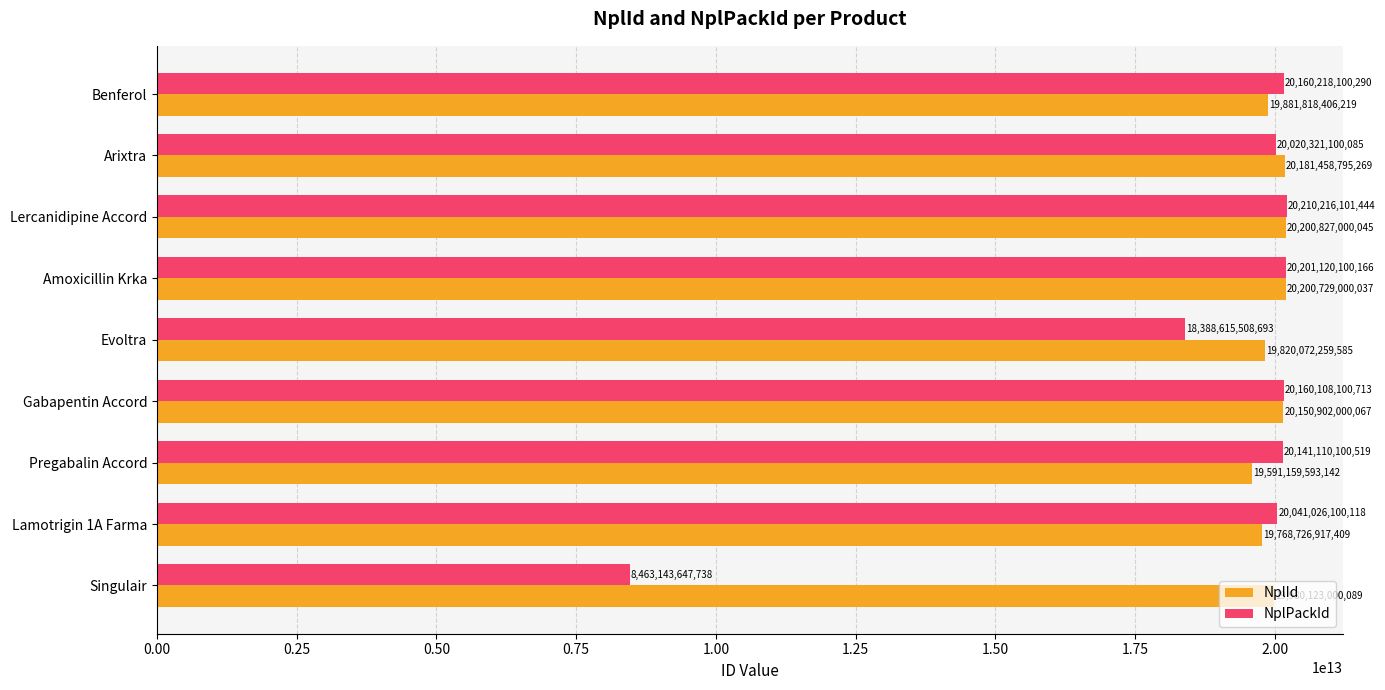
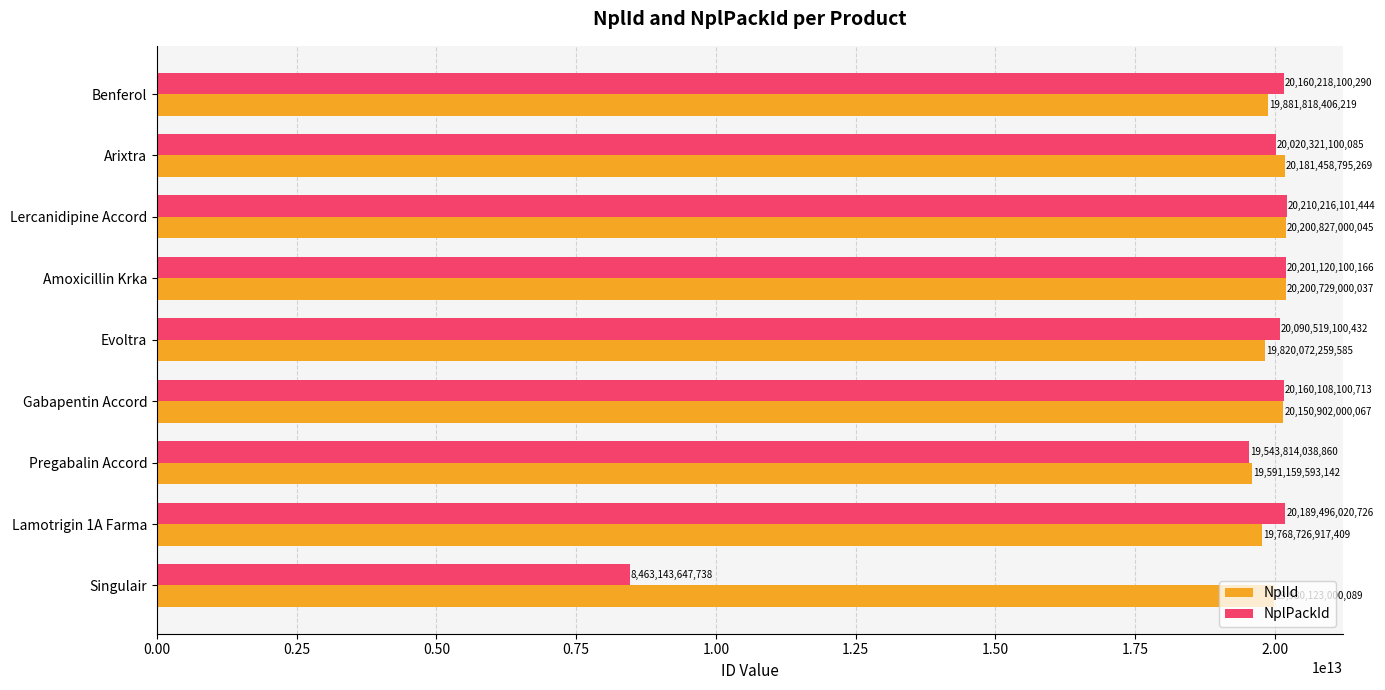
NplPackId, Evoltra: 18,388,615,508,693 -> 20,090,519,100,432
NplPackId, Pregabalin Accord: 20,141,110,100,519 -> 19,543,814,038,860
NplPackId, Lamotrigin 1A Farma: 20,041,026,100,118 -> 20,189,496,020,726
